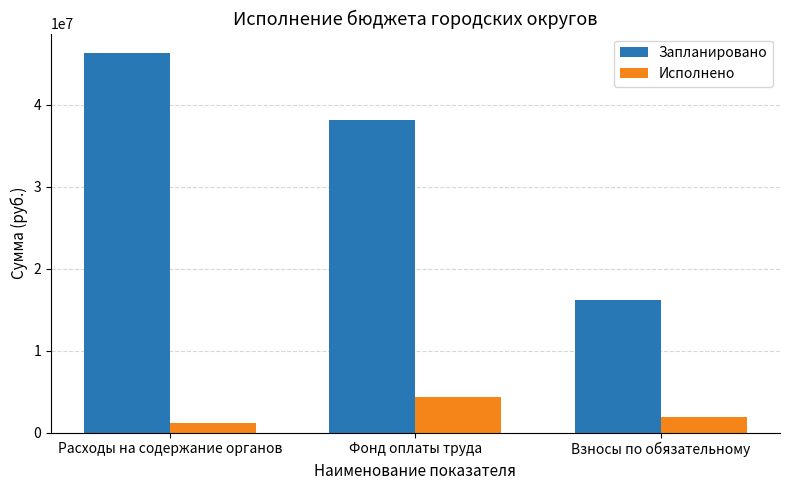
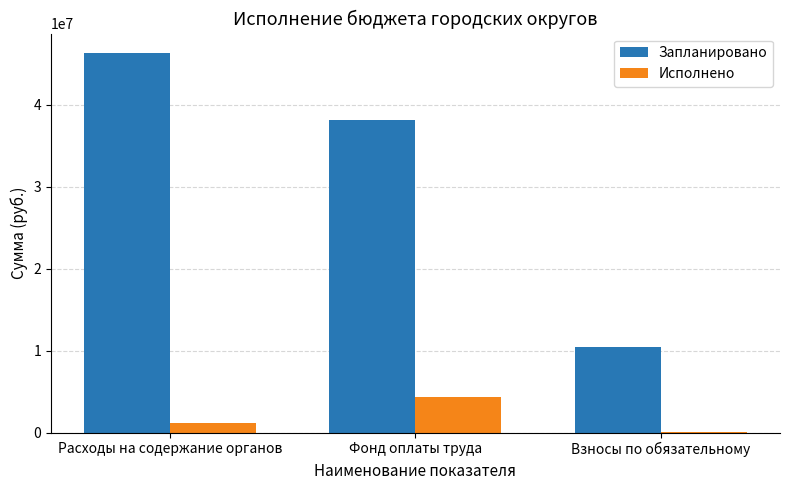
Запланировано, Взносы по обязательному: 16000000 -> 10000000
Исполнено, Взносы по обязательному: 2000000 -> 0
